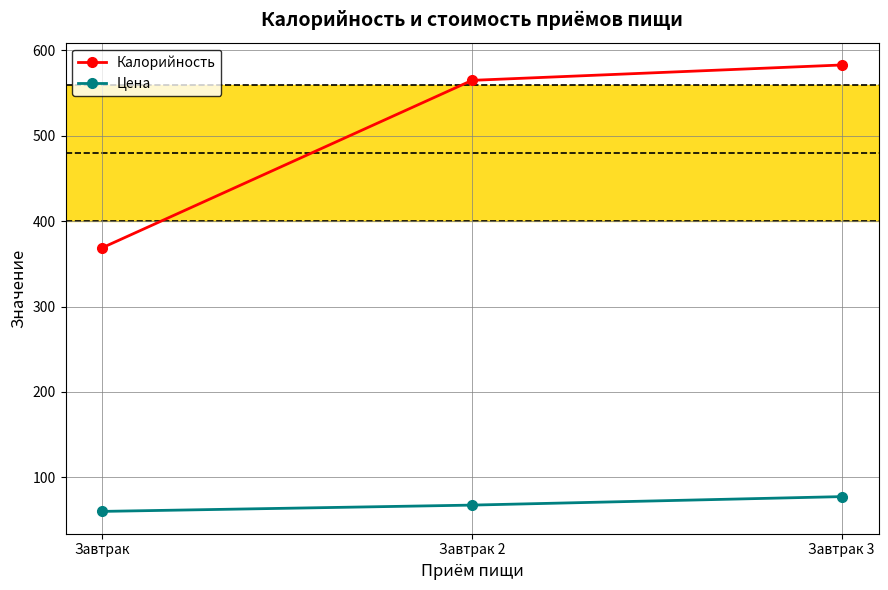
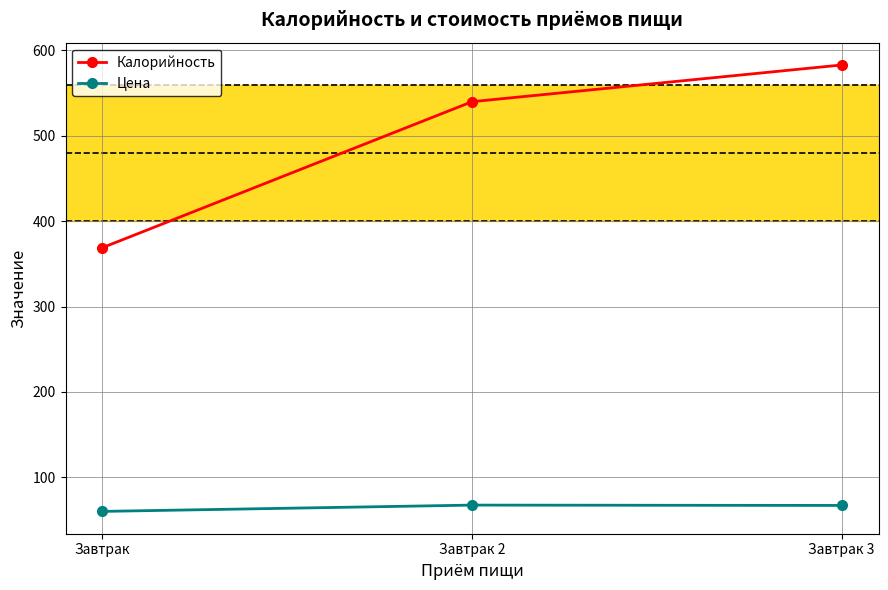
Калорийность, Завтрак 2: 570 -> 540
Цена, Завтрак 3: 80 -> 70
